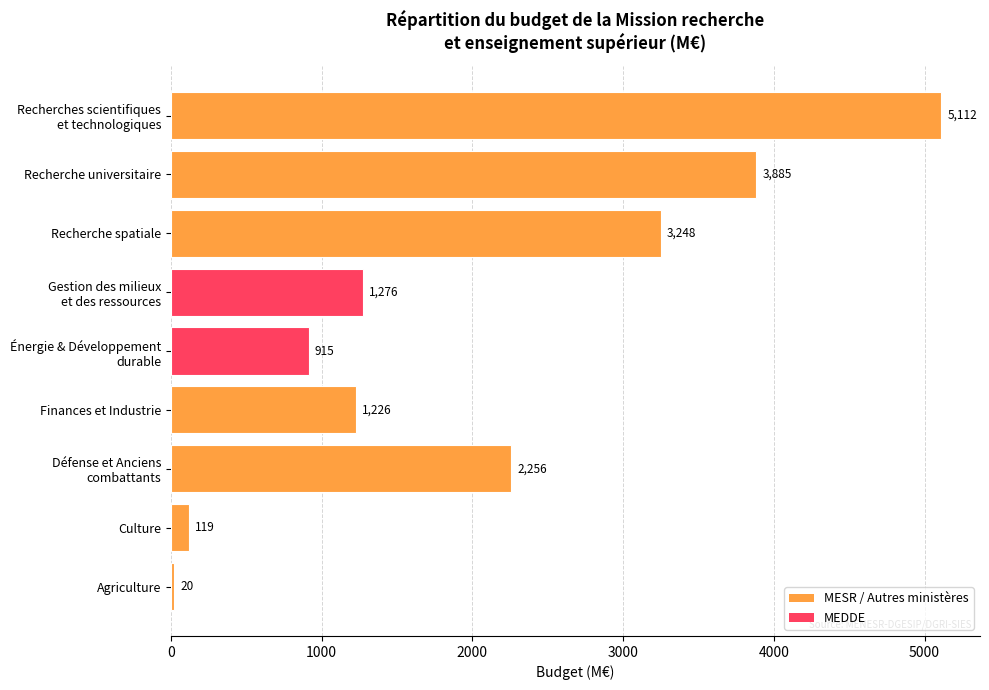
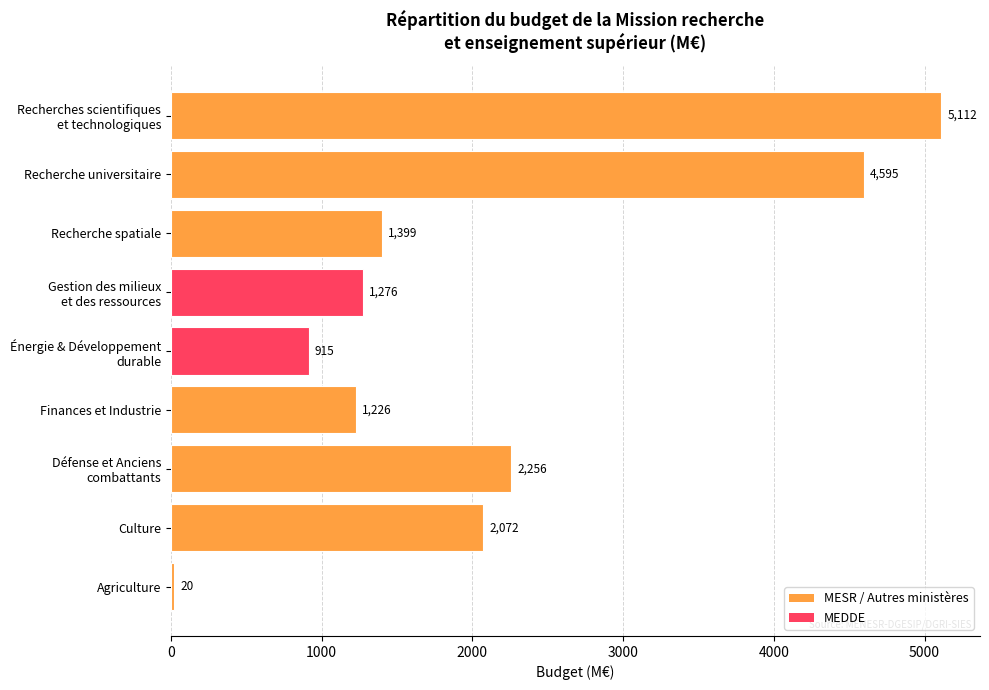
Recherche universitaire: 3,885 -> 4,595
Recherche spatiale: 3,248 -> 1,399
Culture: 119 -> 2,072
